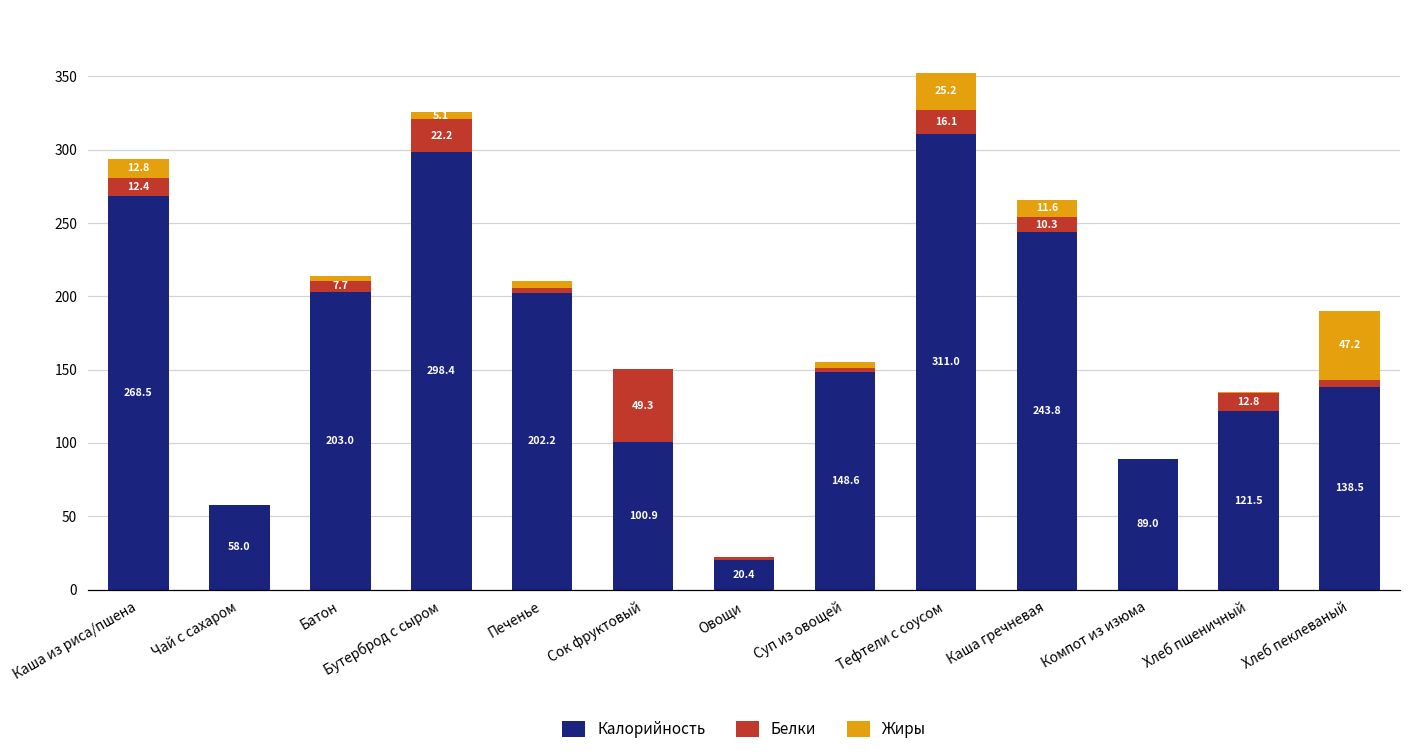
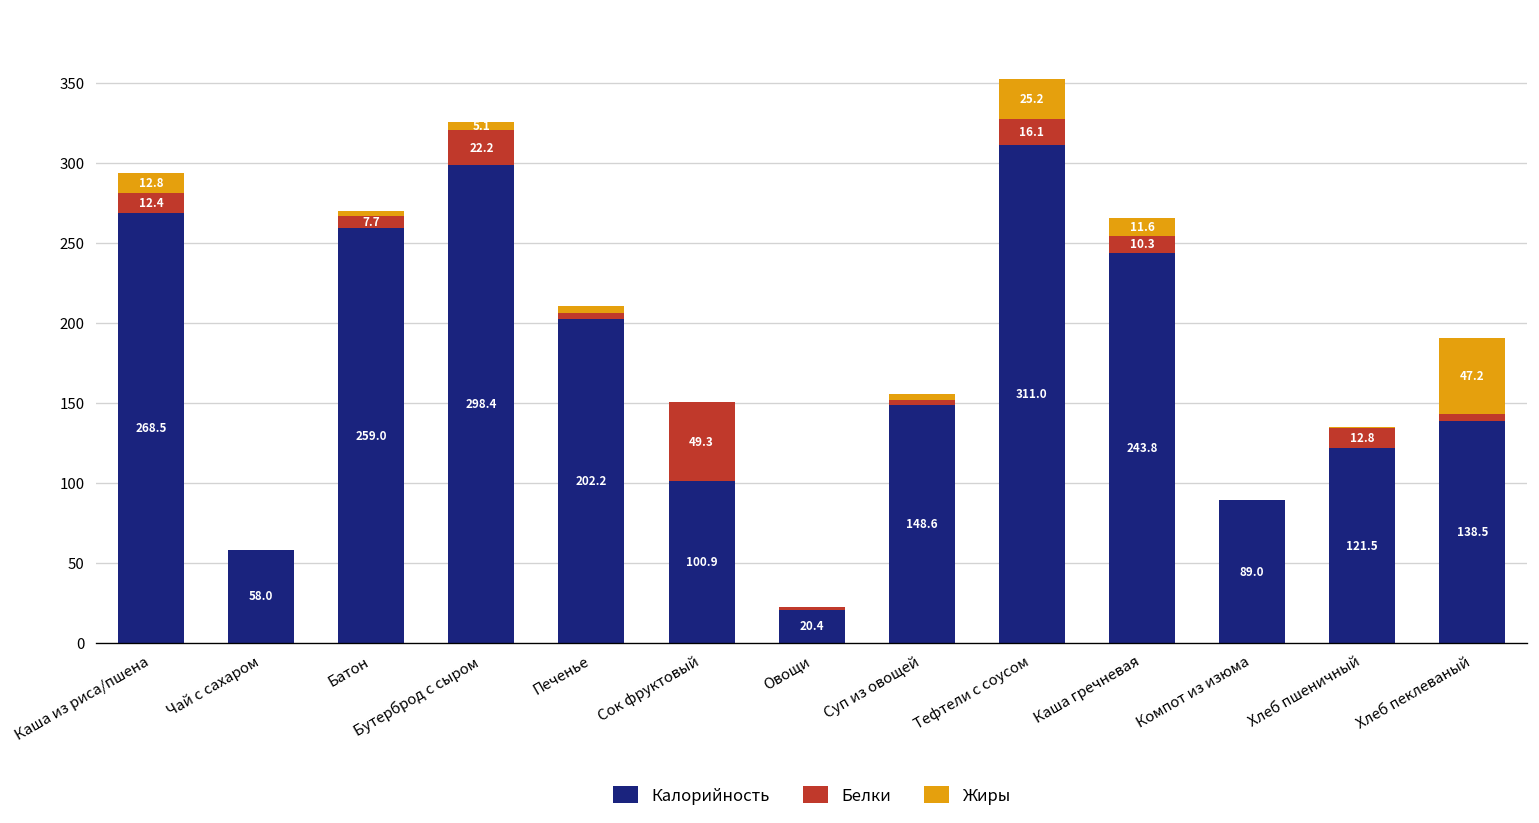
Калорийность, Батон: 203.0 -> 259.0
